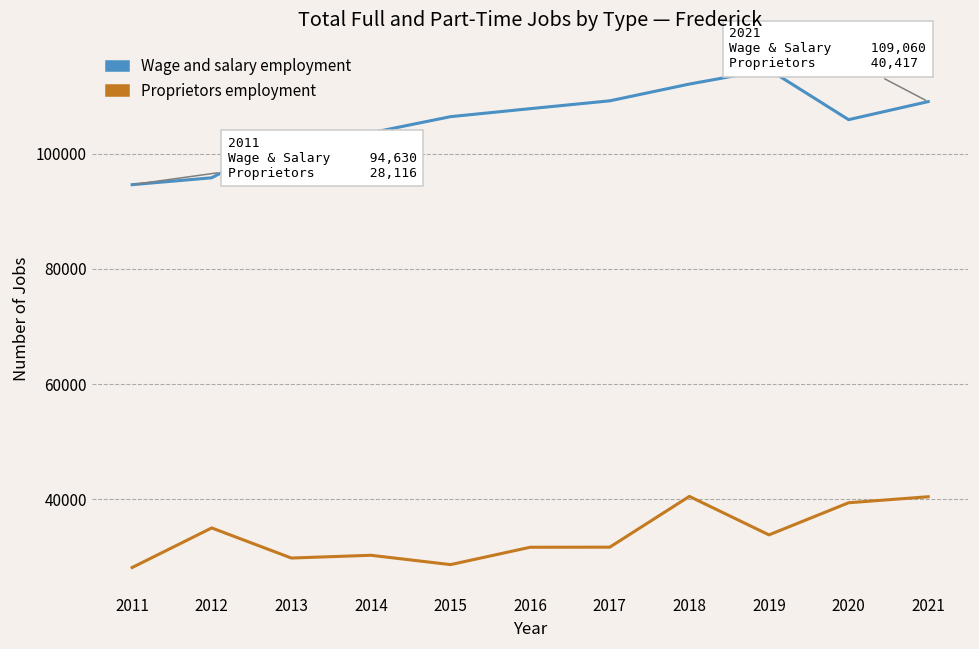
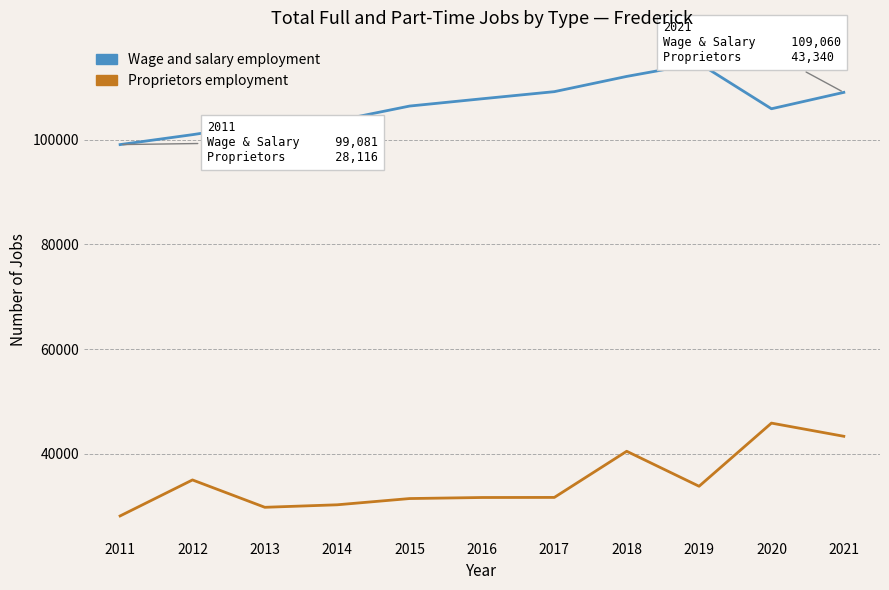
Wage and salary employment, 2011: 94,630 -> 99,081
Wage and salary employment, 2012: 96000 -> 101000
Proprietors employment, 2015: 29000 -> 31000
Proprietors employment, 2020: 39000 -> 46000
Proprietors employment, 2021: 40,417 -> 43,340
